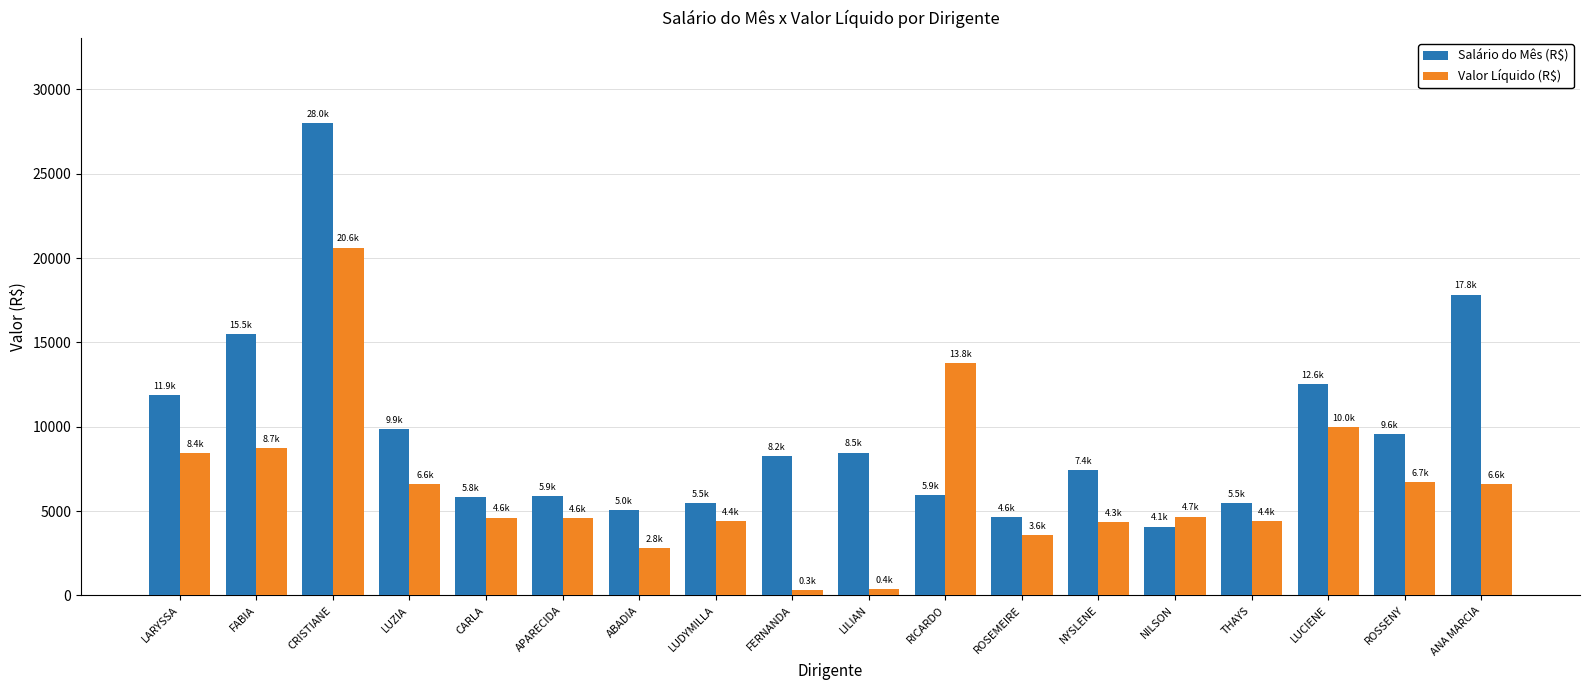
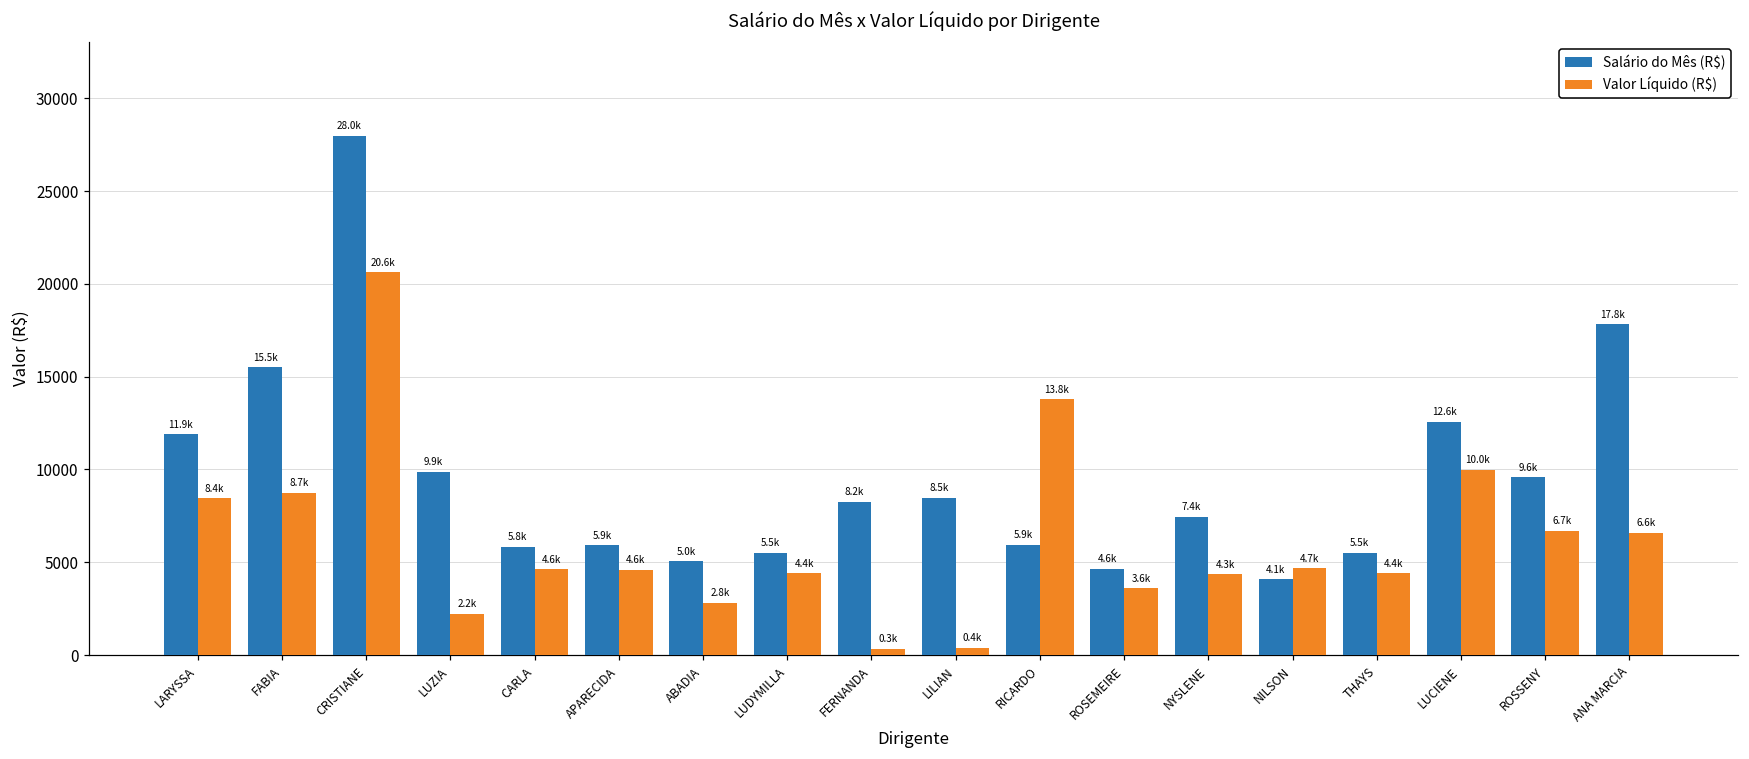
Valor Líquido (R$), LUZIA: 6.6k -> 2.2k
